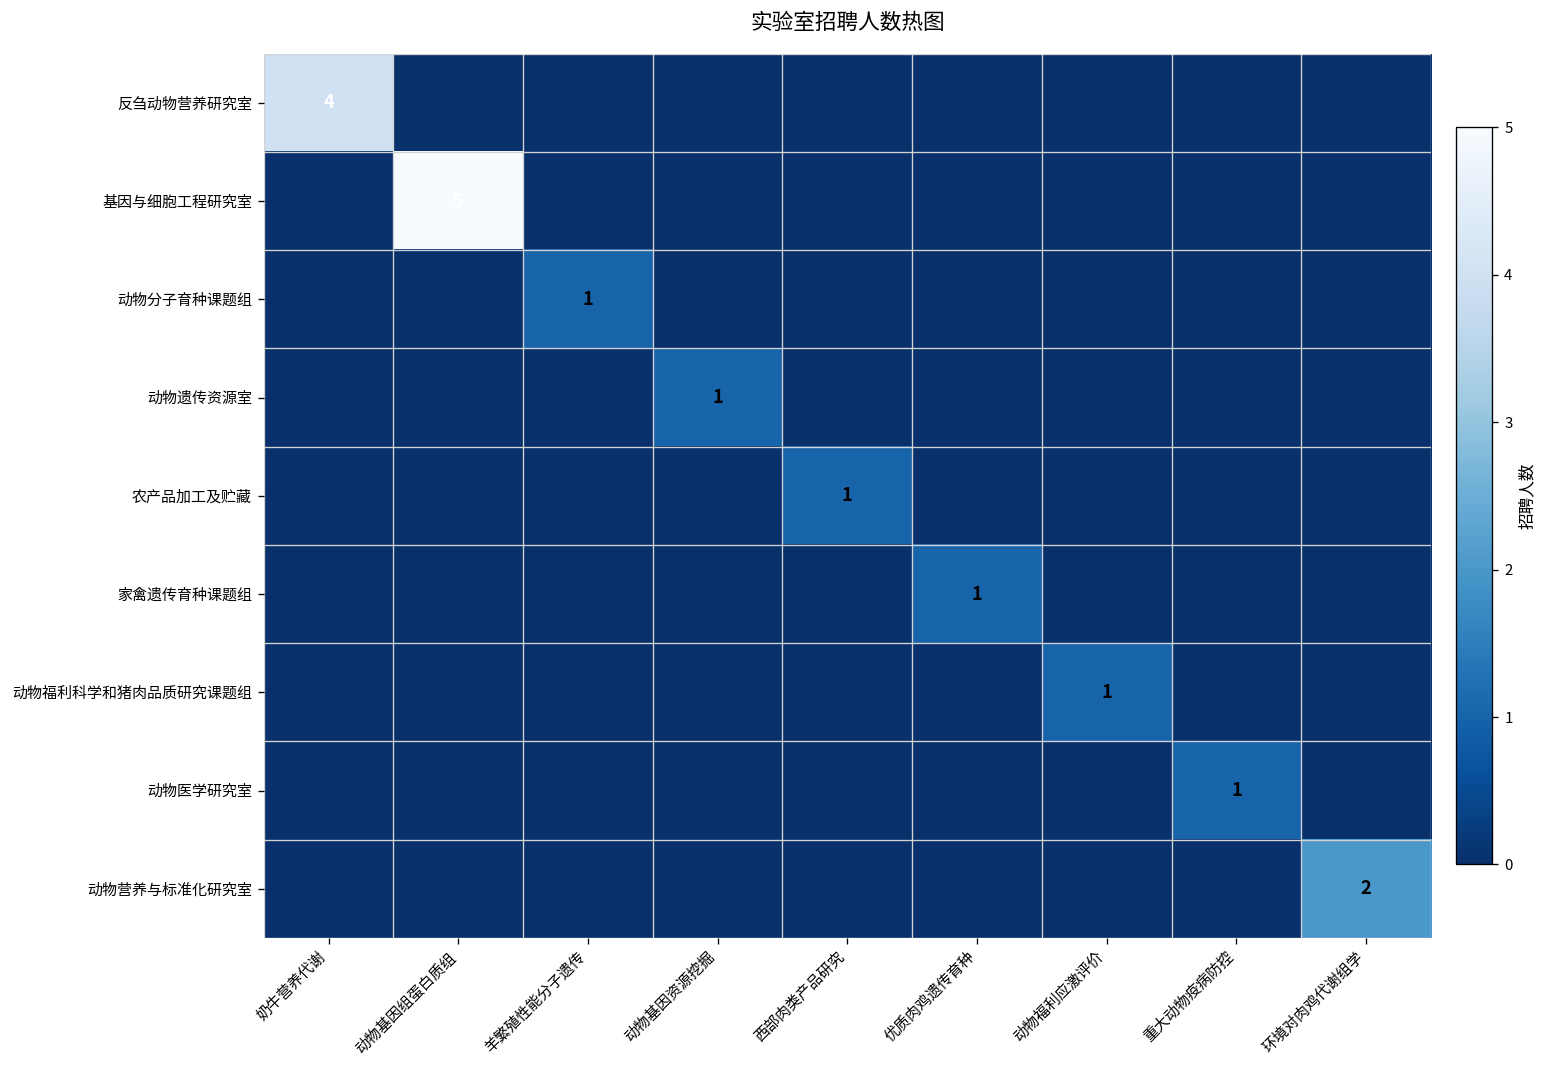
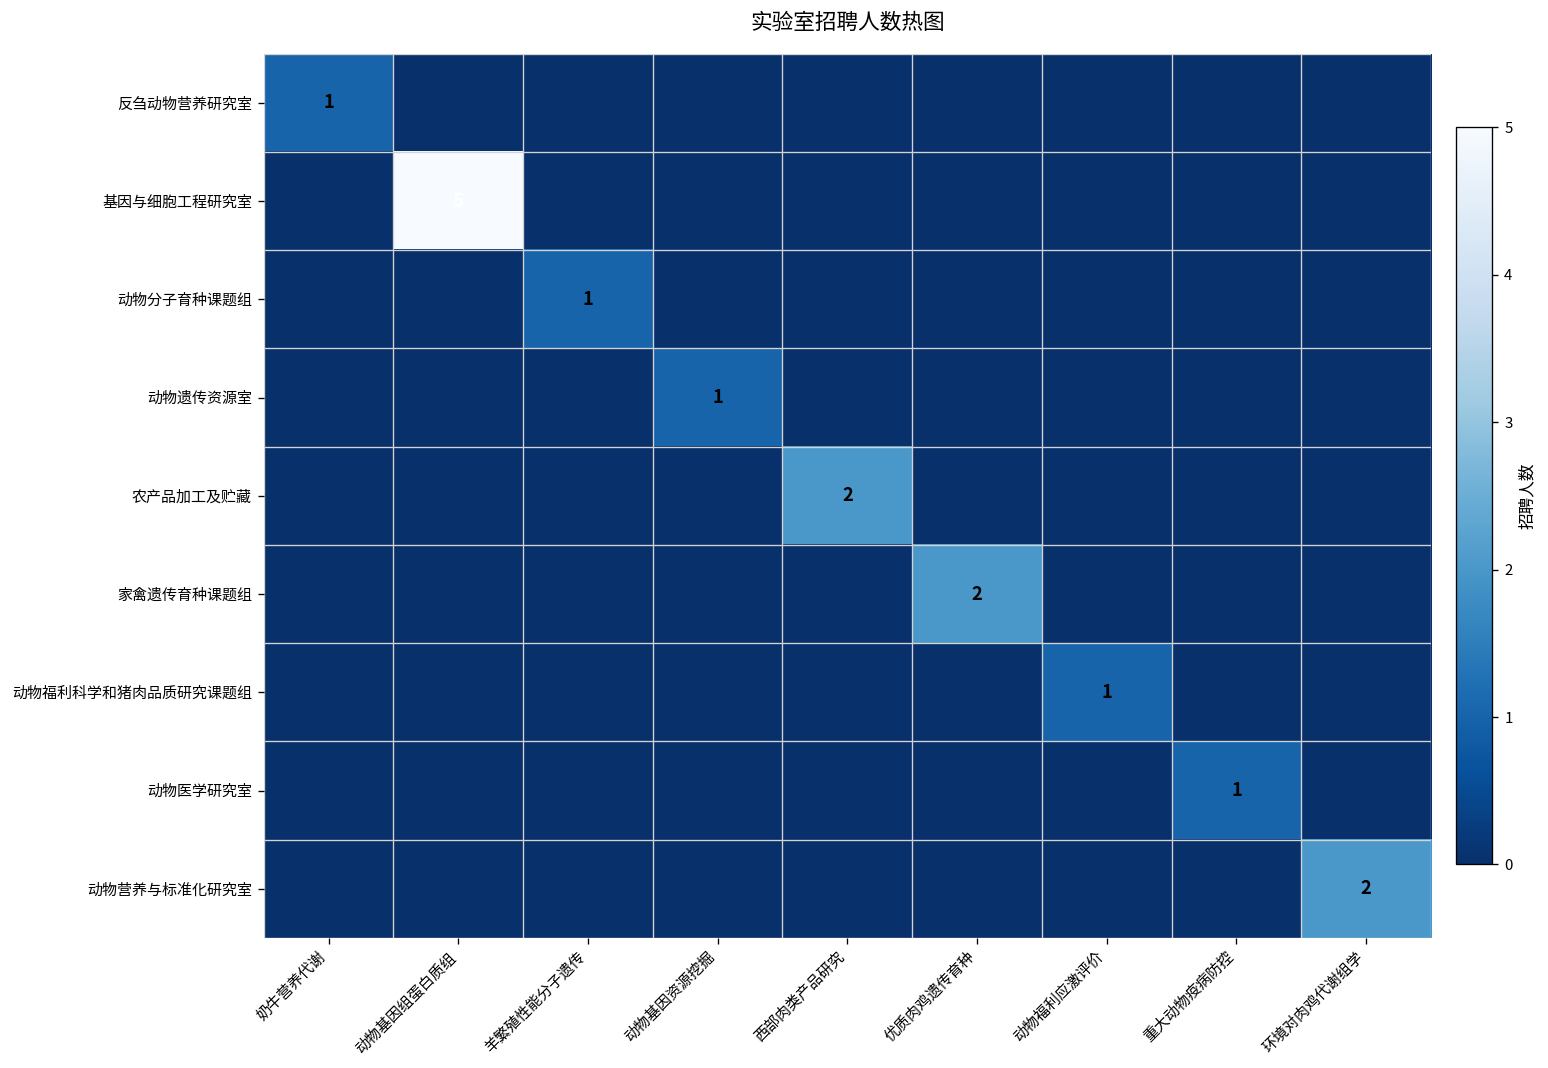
反刍动物营养研究室, 奶牛营养代谢: 4 -> 1
农产品加工及贮藏, 西部肉类产品研究: 1 -> 2
家禽遗传育种课题组, 优质肉鸡遗传育种: 1 -> 2
